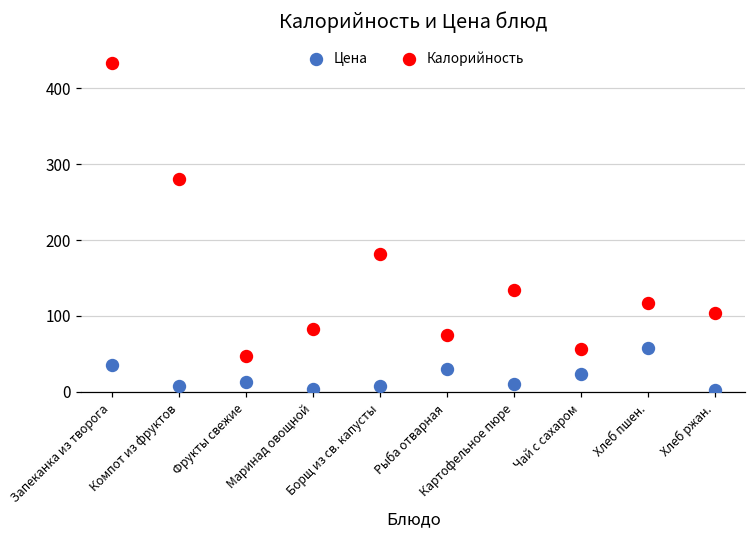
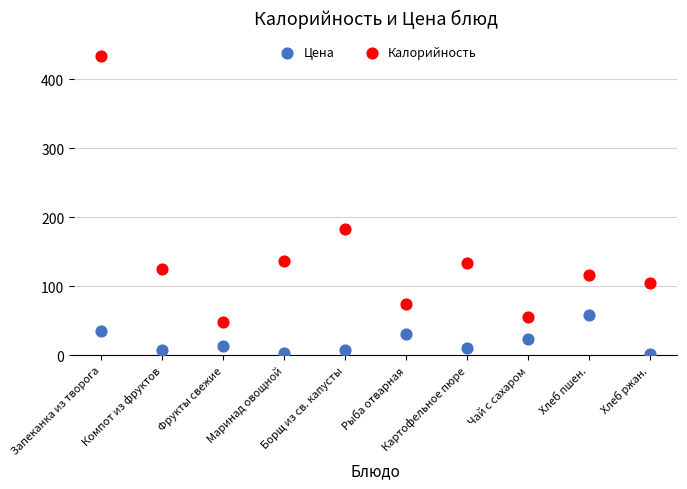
Калорийность, Компот из фруктов: 280 -> 130
Калорийность, Маринад овощной: 80 -> 140
